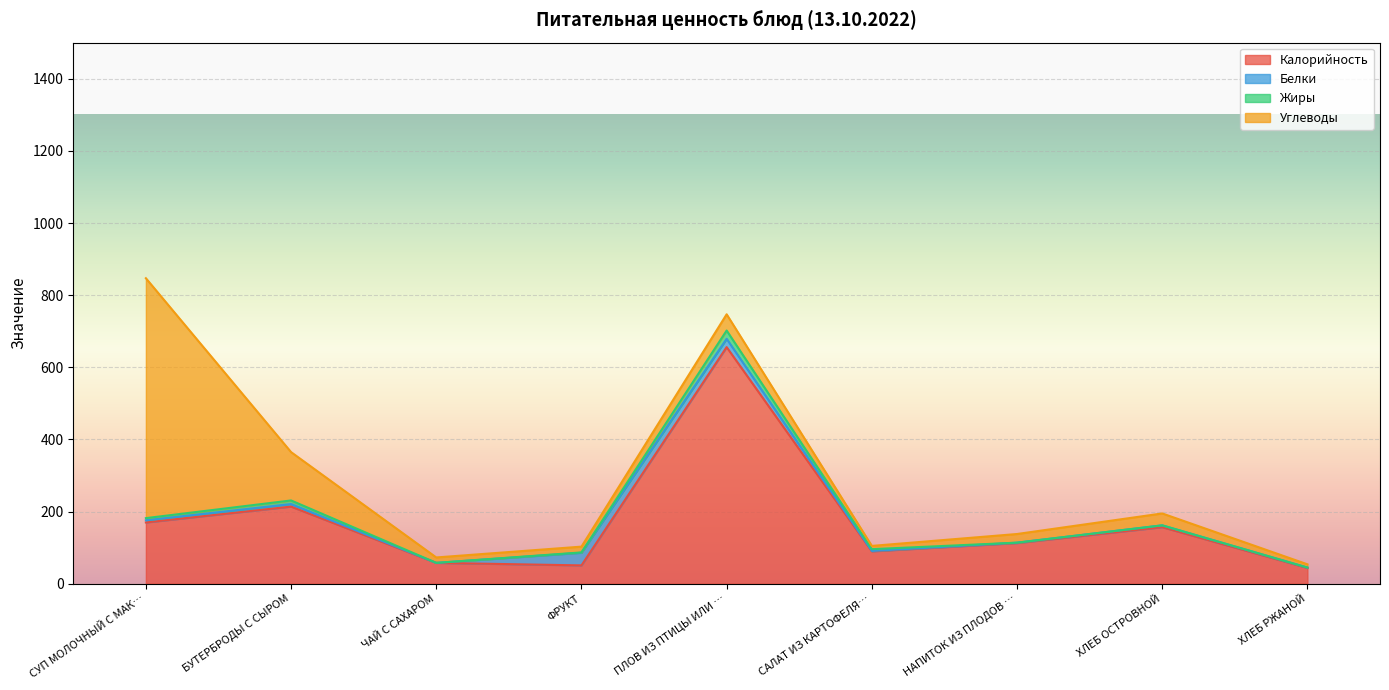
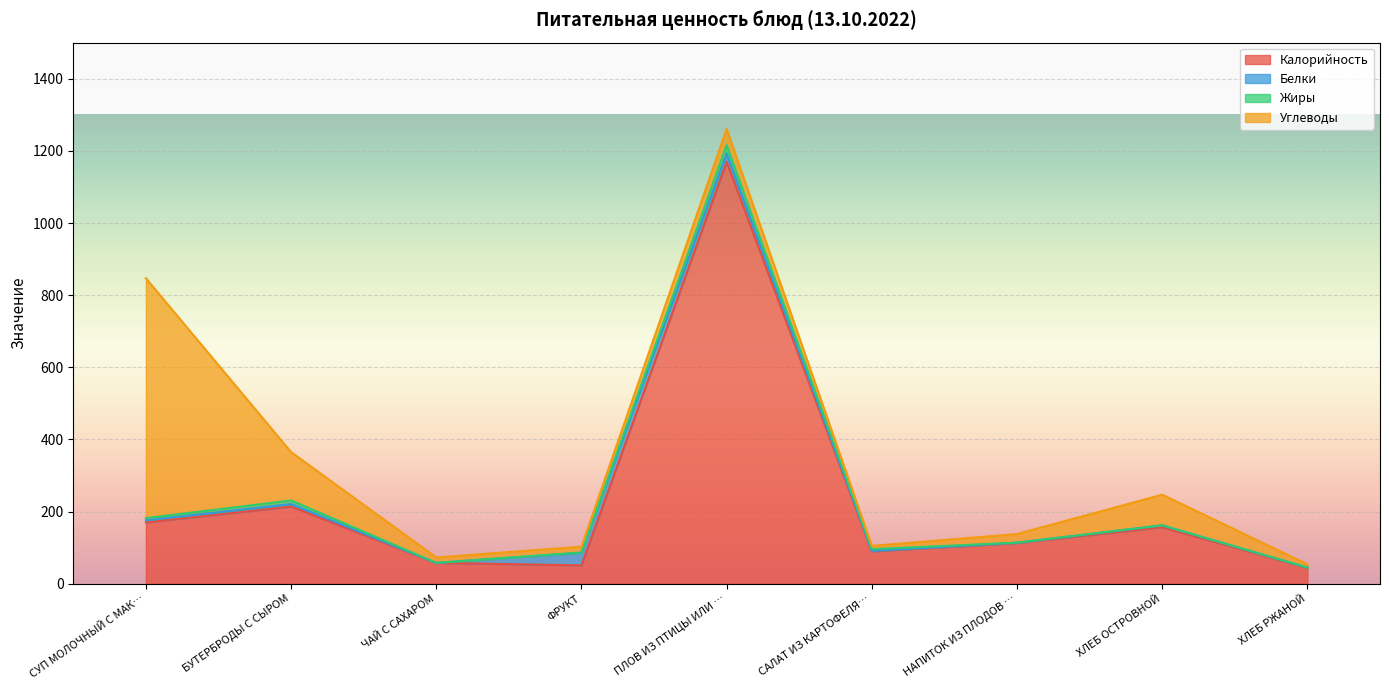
Калорийность, ПЛОВ ИЗ ПТИЦЫ ИЛИ …: 660 -> 1170
Углеводы, ХЛЕБ ОСТРОВНОЙ: 30 -> 90
